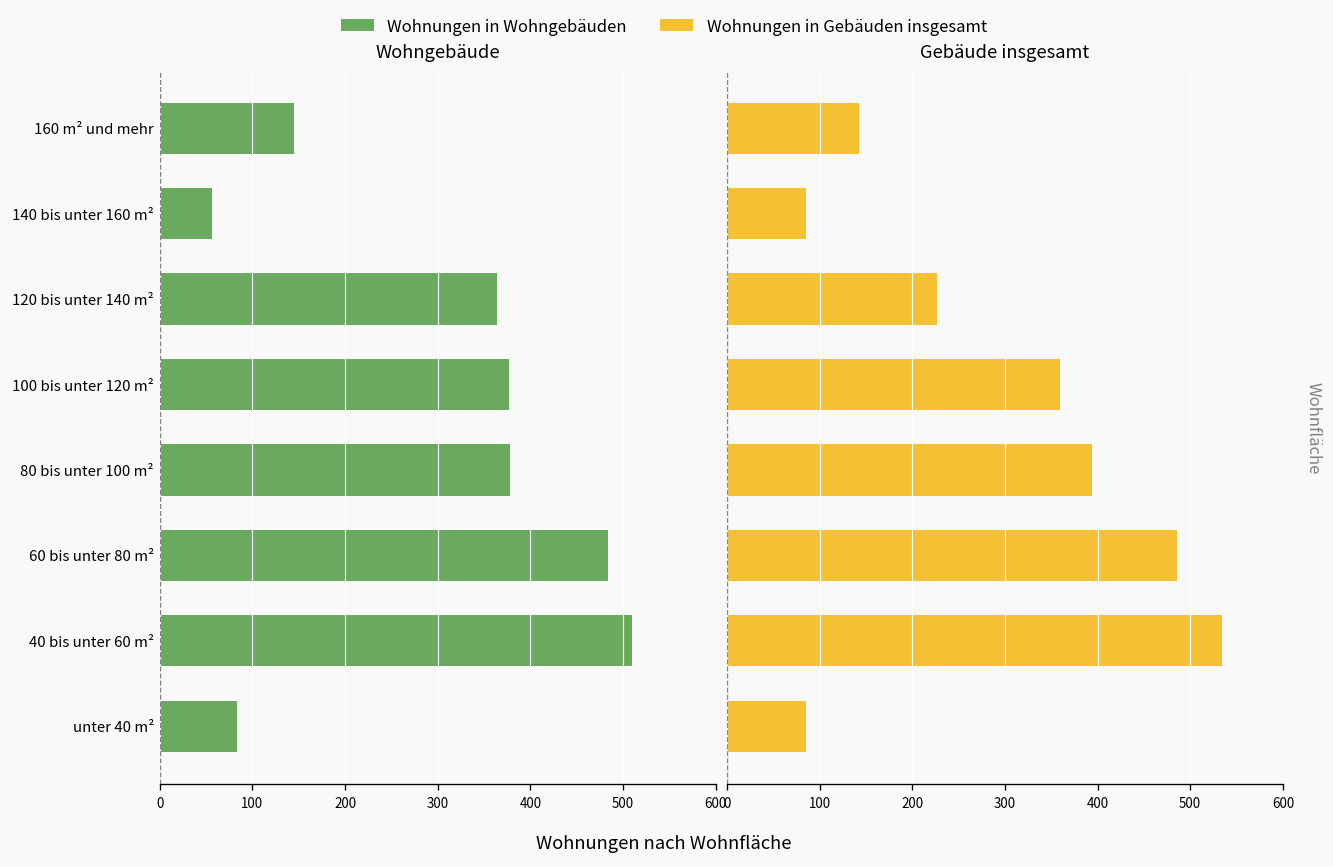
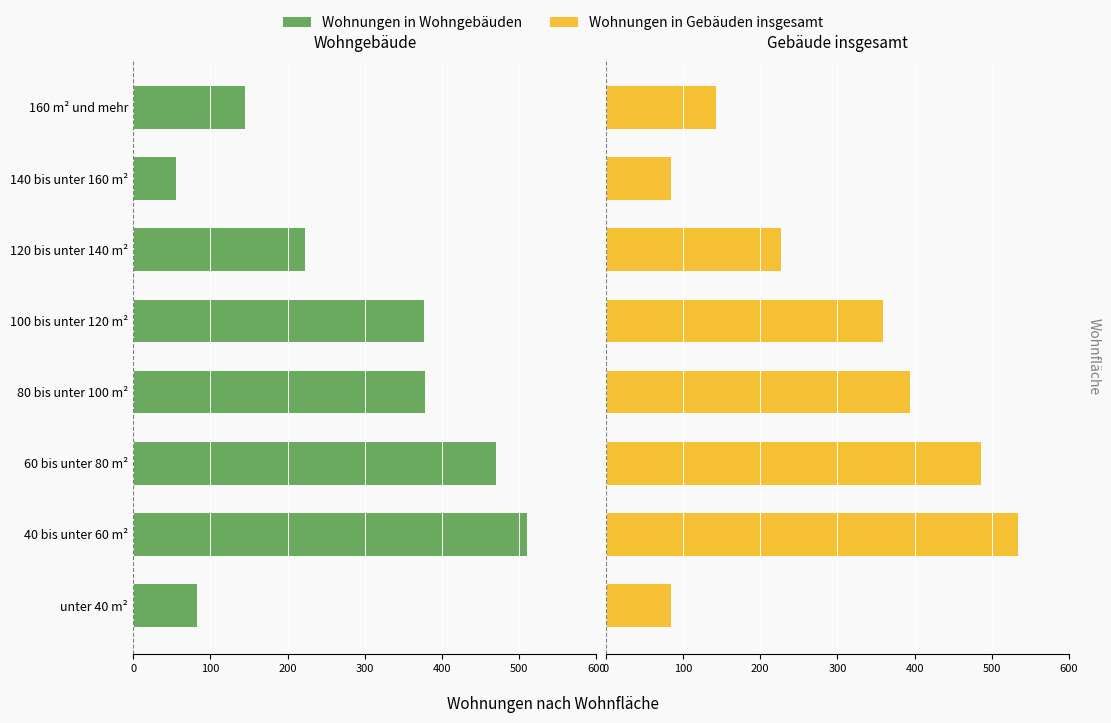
Wohngebäude, 120 bis unter 140 m²: 360 -> 220
Wohngebäude, 60 bis unter 80 m²: 480 -> 470
